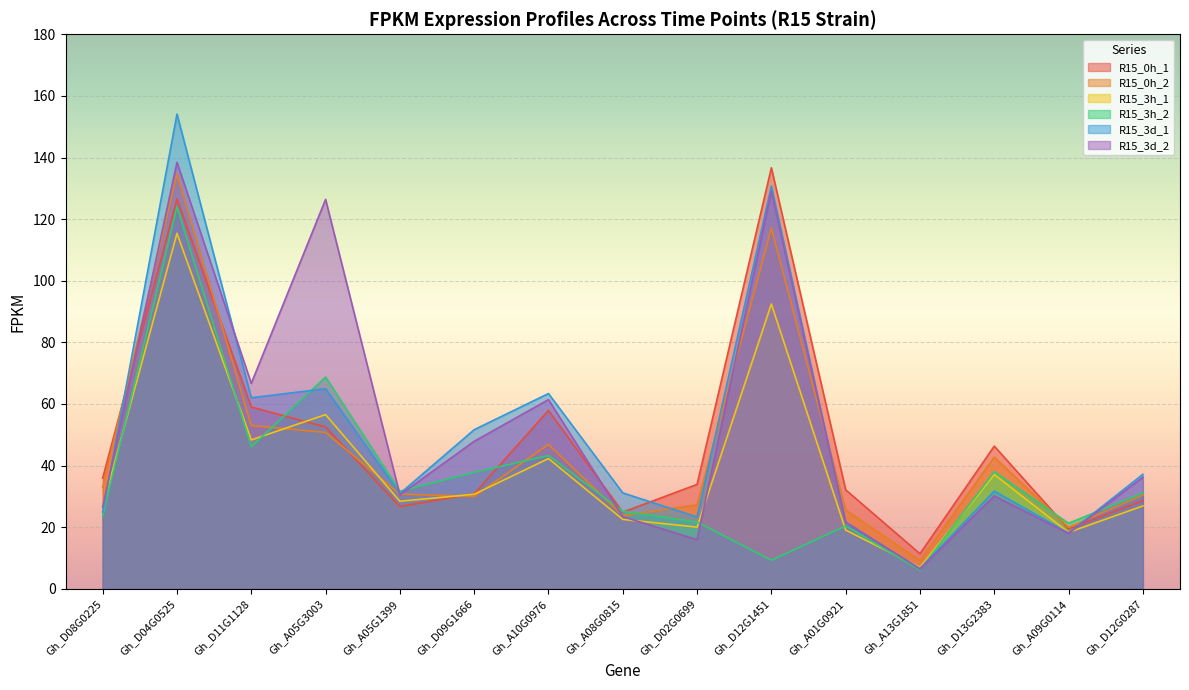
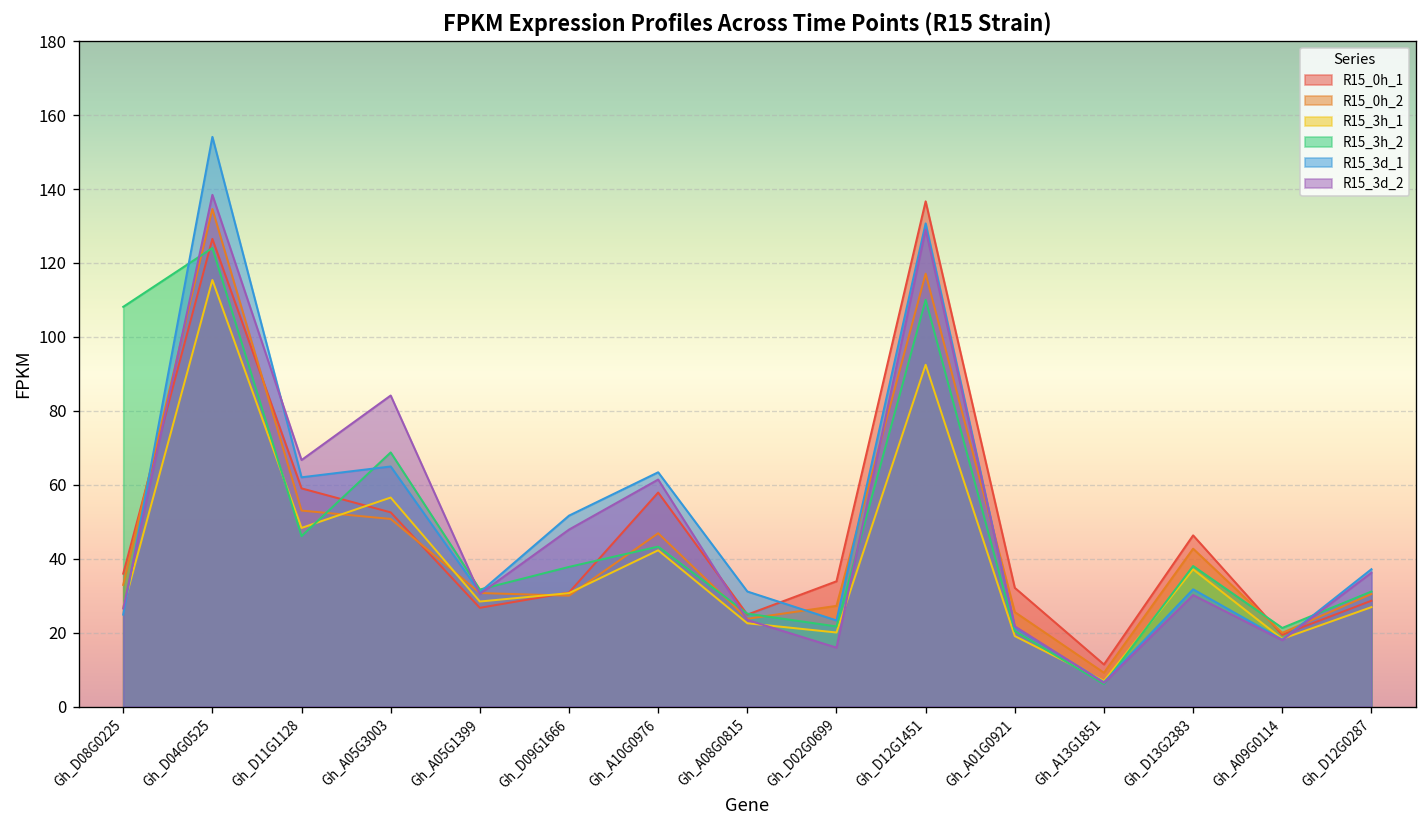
R15_3h_2, Gh_D08G0225: 23 -> 108
R15_3d_2, Gh_A05G3003: 126 -> 84
R15_3h_2, Gh_D12G1451: 9 -> 110
